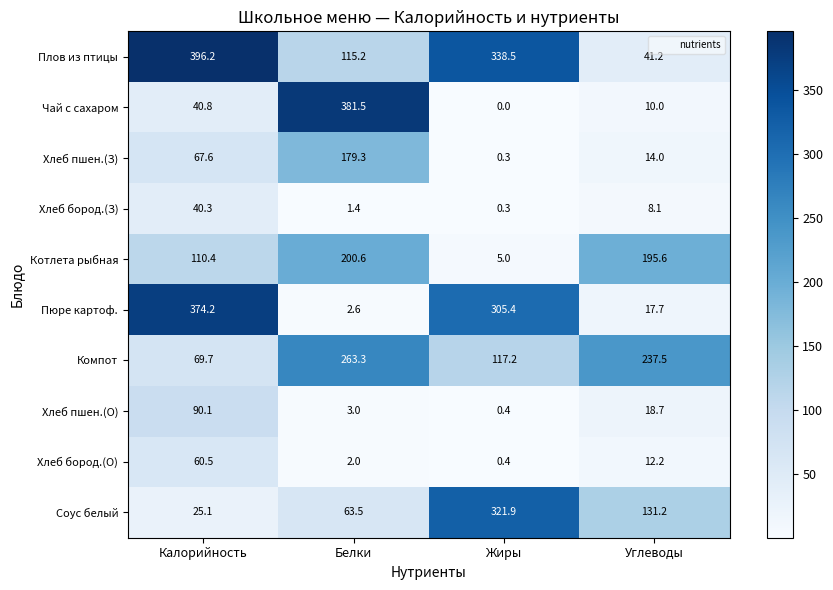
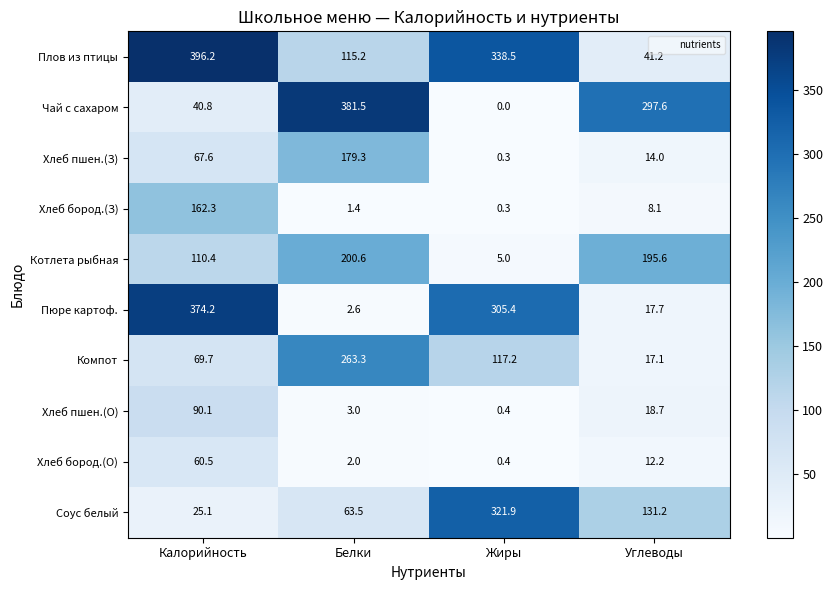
Чай с сахаром, Углеводы: 10.0 -> 297.6
Хлеб бород.(З), Калорийность: 40.3 -> 162.3
Компот, Углеводы: 237.5 -> 17.1
